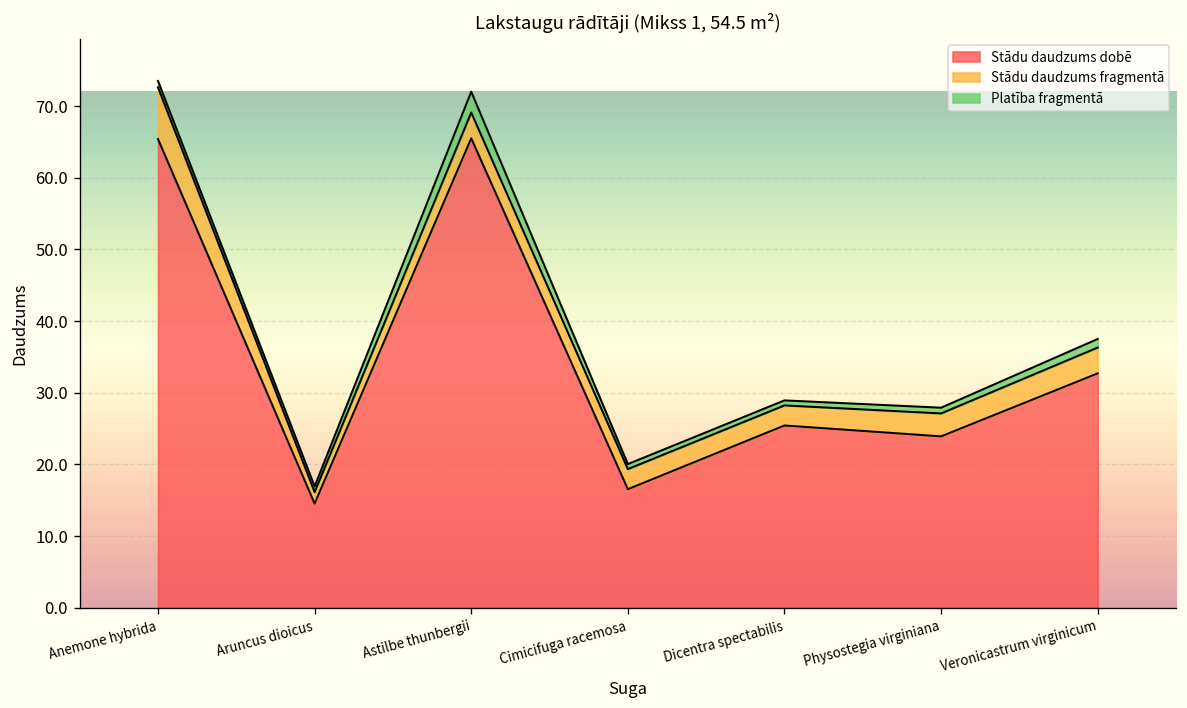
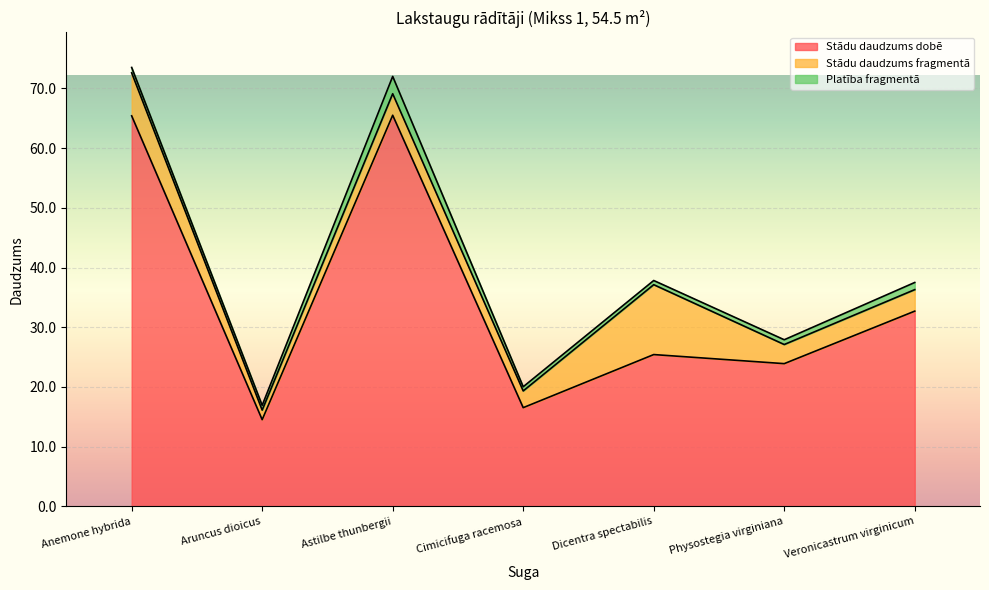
Stādu daudzums fragmentā, Dicentra spectabilis: 3 -> 12
